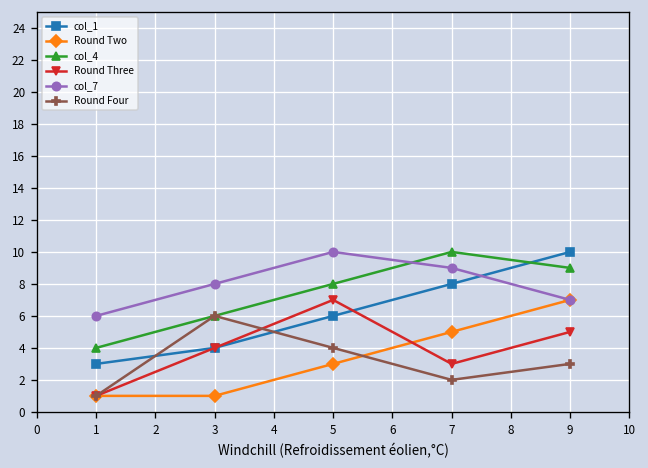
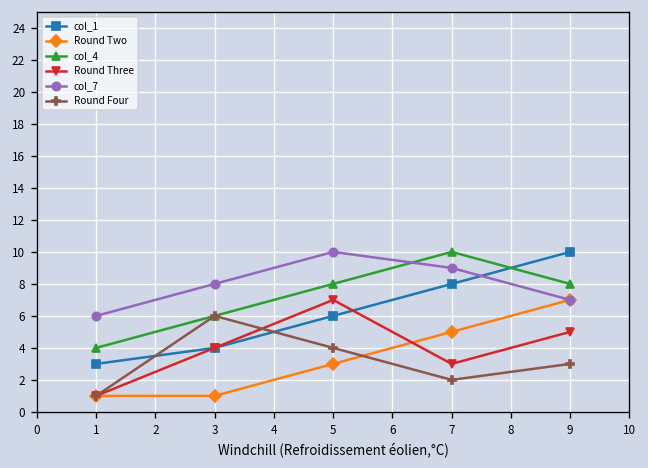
col_4, 9: 9 -> 8
